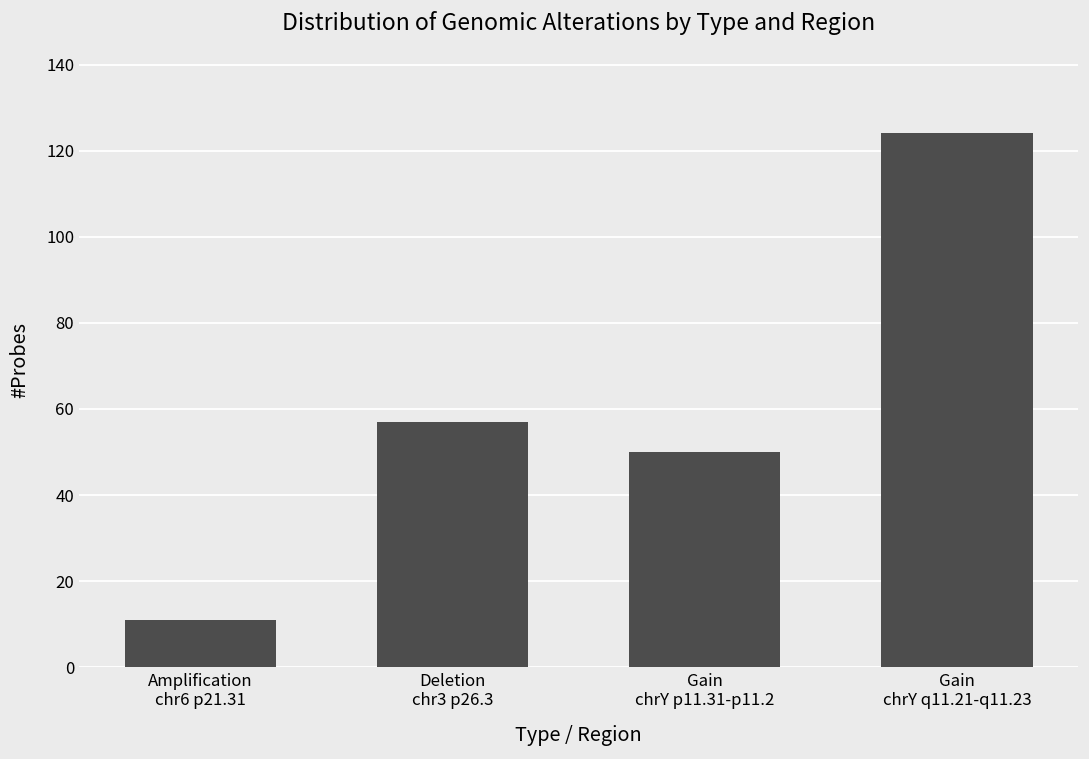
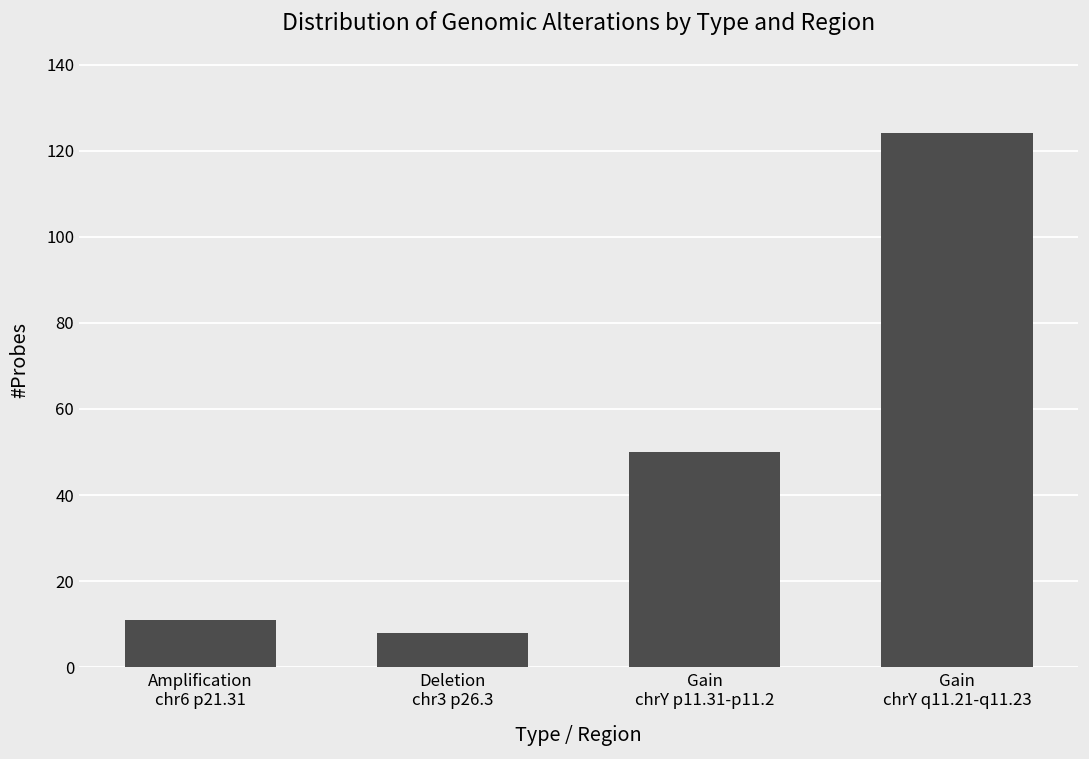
Deletion chr3 p26.3: 57 -> 8
